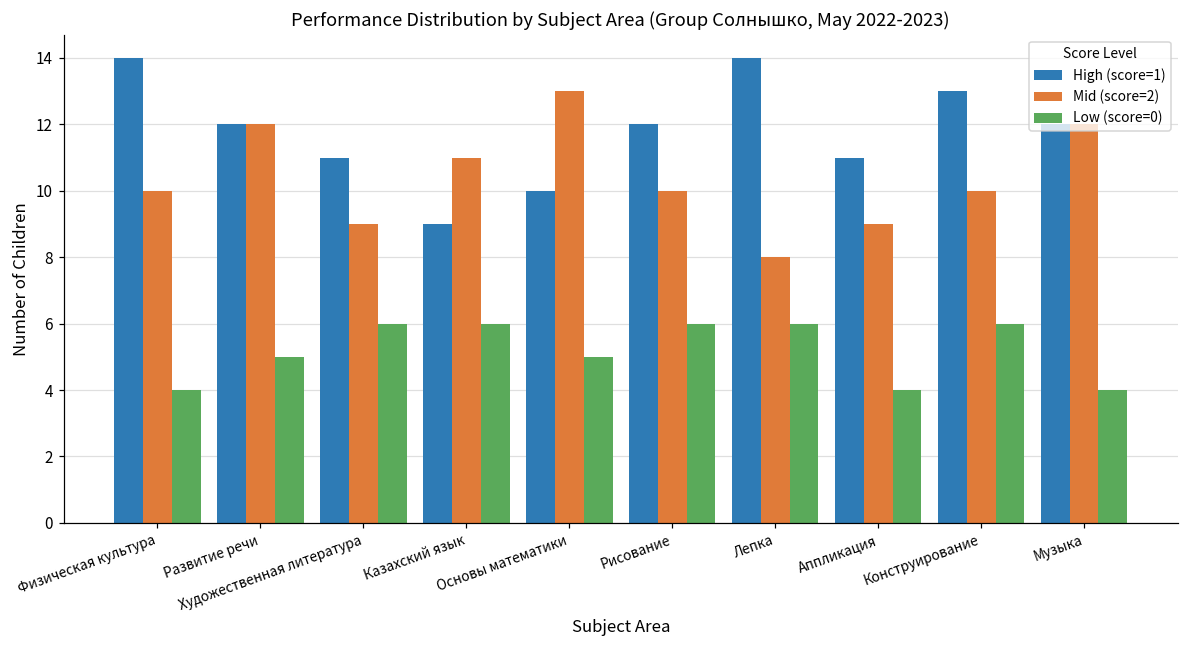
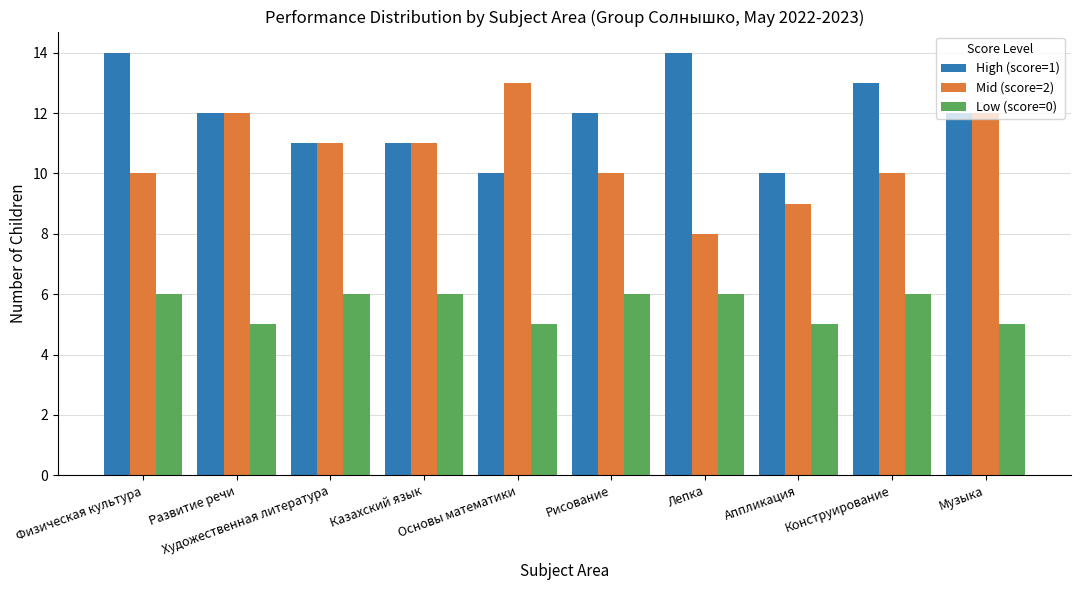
Low (score=0), Физическая культура: 4 -> 6
Mid (score=2), Художественная литература: 9 -> 11
High (score=1), Казахский язык: 9 -> 11
High (score=1), Аппликация: 11 -> 10
Low (score=0), Аппликация: 4 -> 5
Low (score=0), Музыка: 4 -> 5
